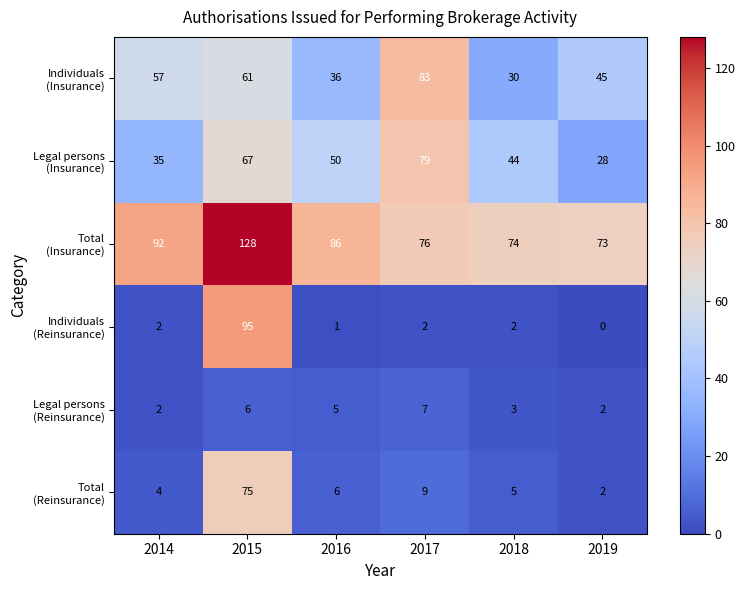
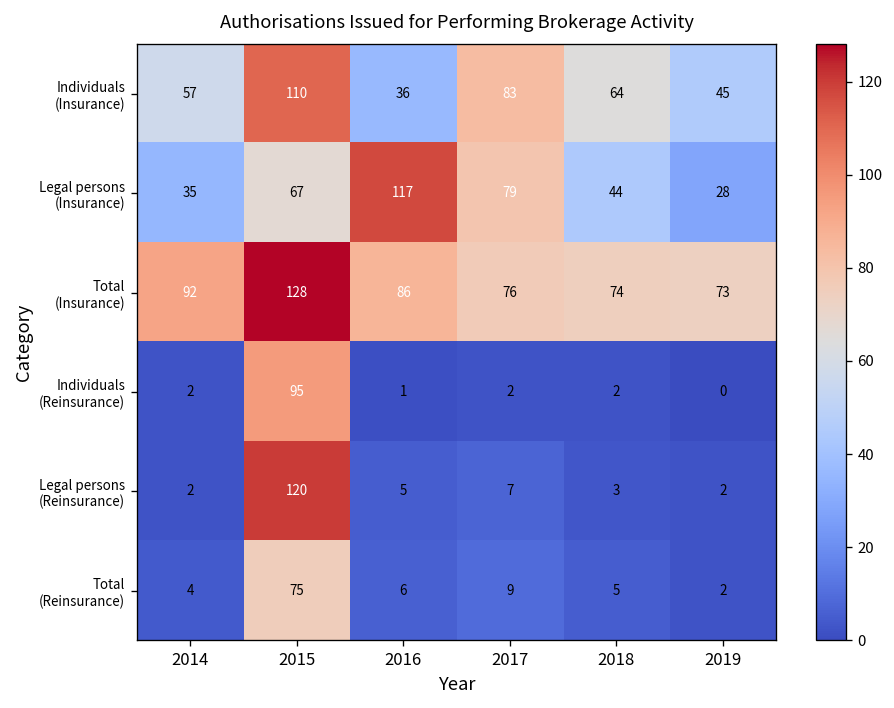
Individuals (Insurance), 2015: 61 -> 110
Individuals (Insurance), 2018: 30 -> 64
Legal persons (Insurance), 2016: 50 -> 117
Legal persons (Reinsurance), 2015: 6 -> 120
